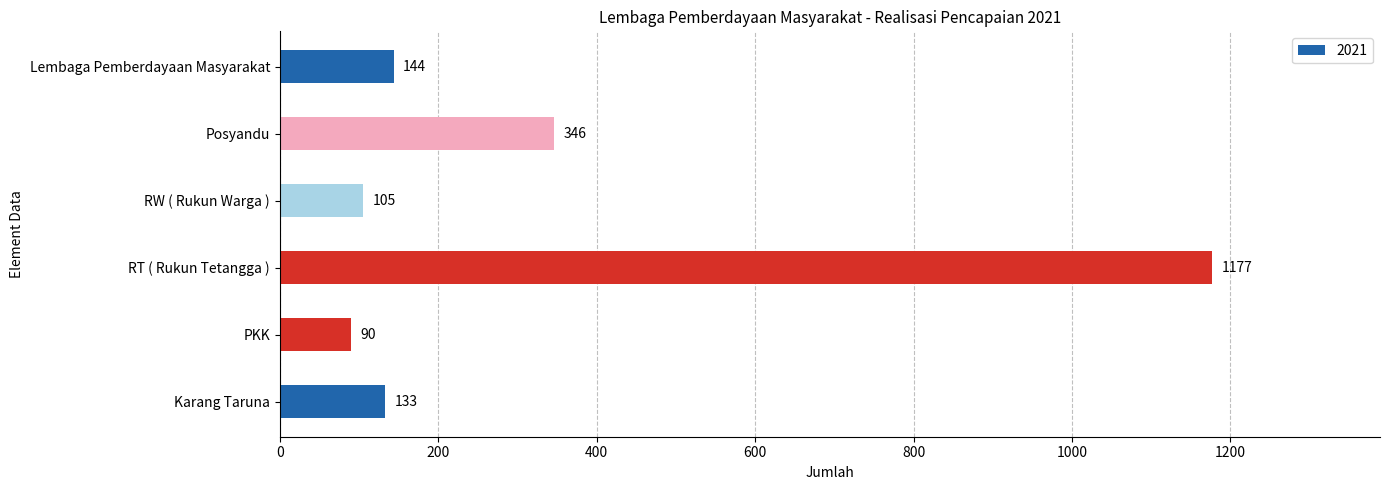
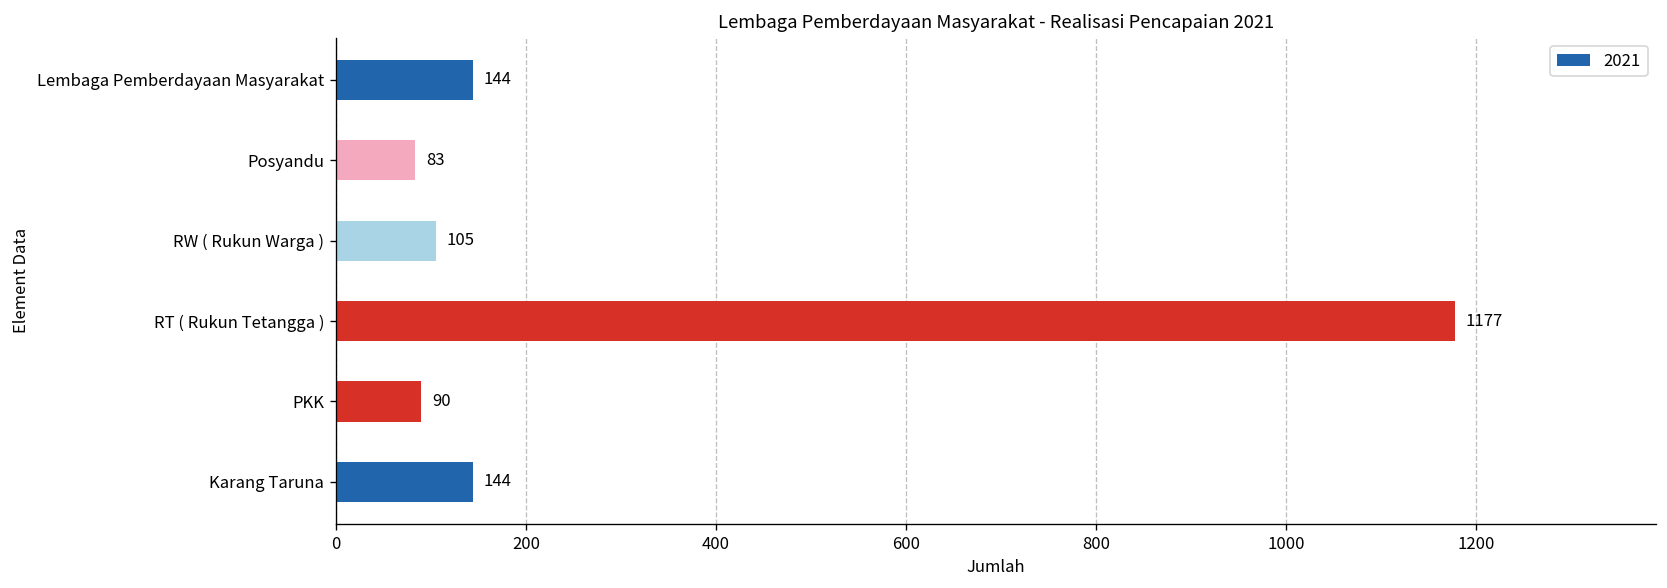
Posyandu: 346 -> 83
Karang Taruna: 133 -> 144
